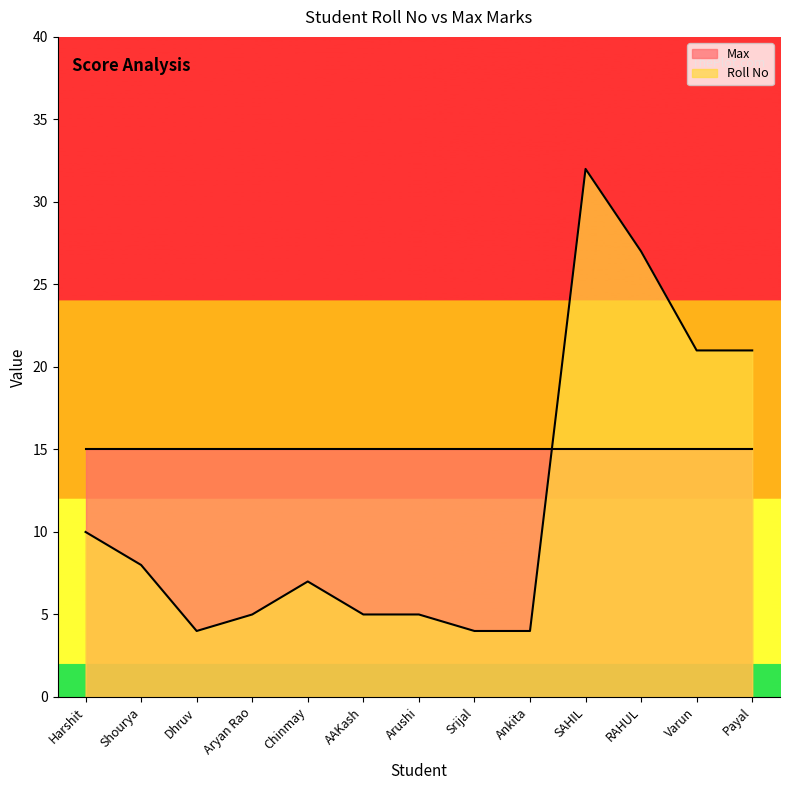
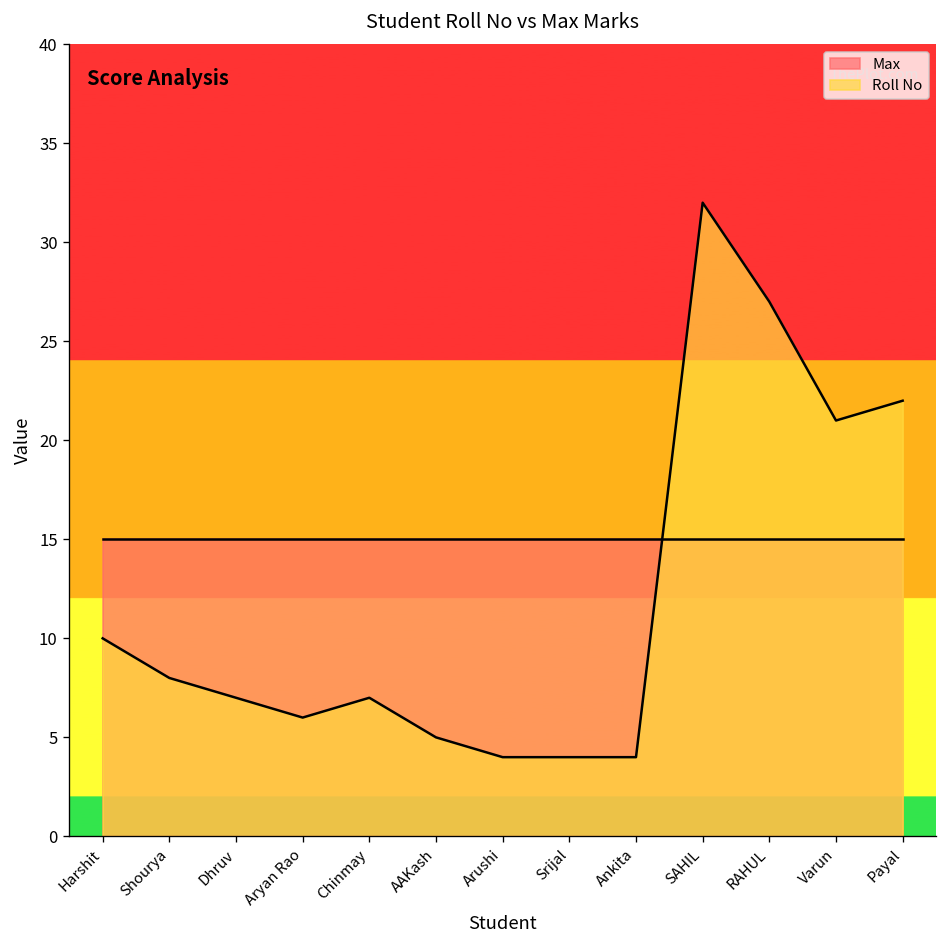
Roll No, Dhruv: 4 -> 7
Roll No, Aryan Rao: 5 -> 6
Roll No, Arushi: 5 -> 4
Roll No, Payal: 21 -> 22
